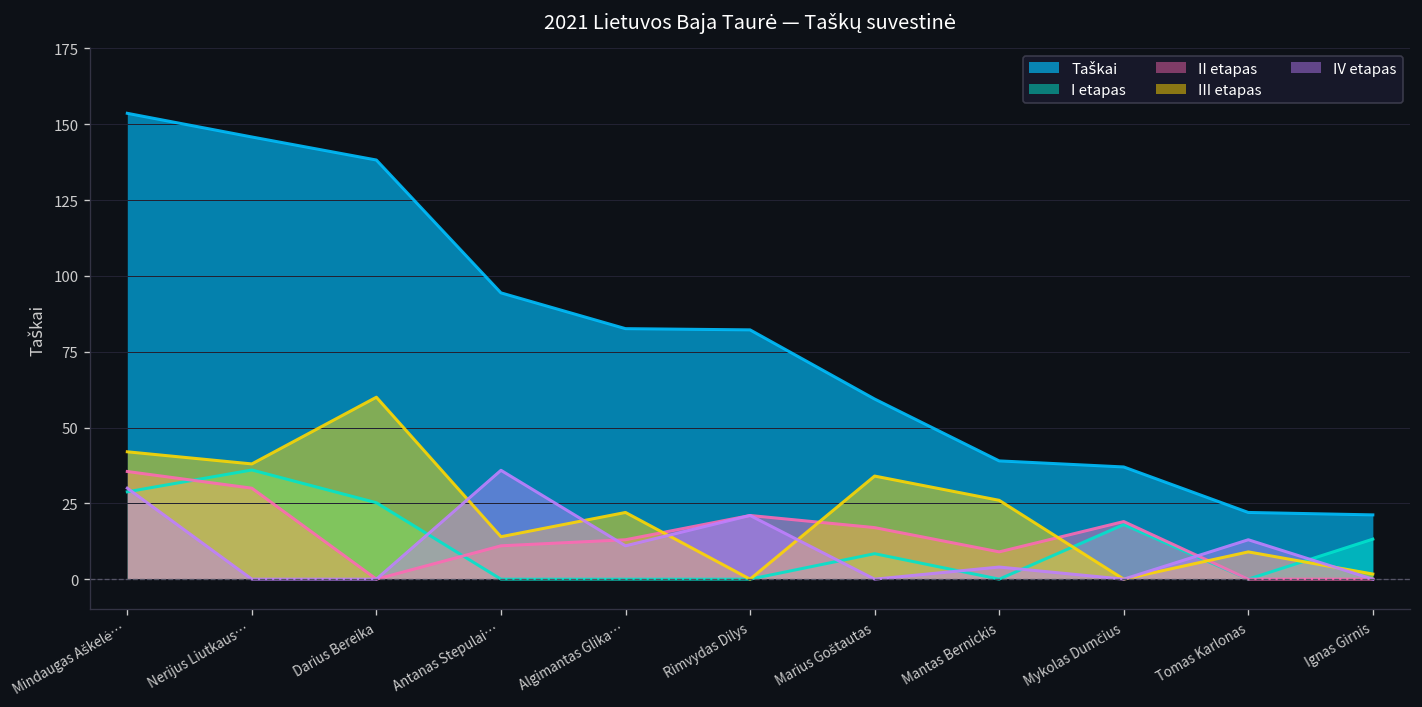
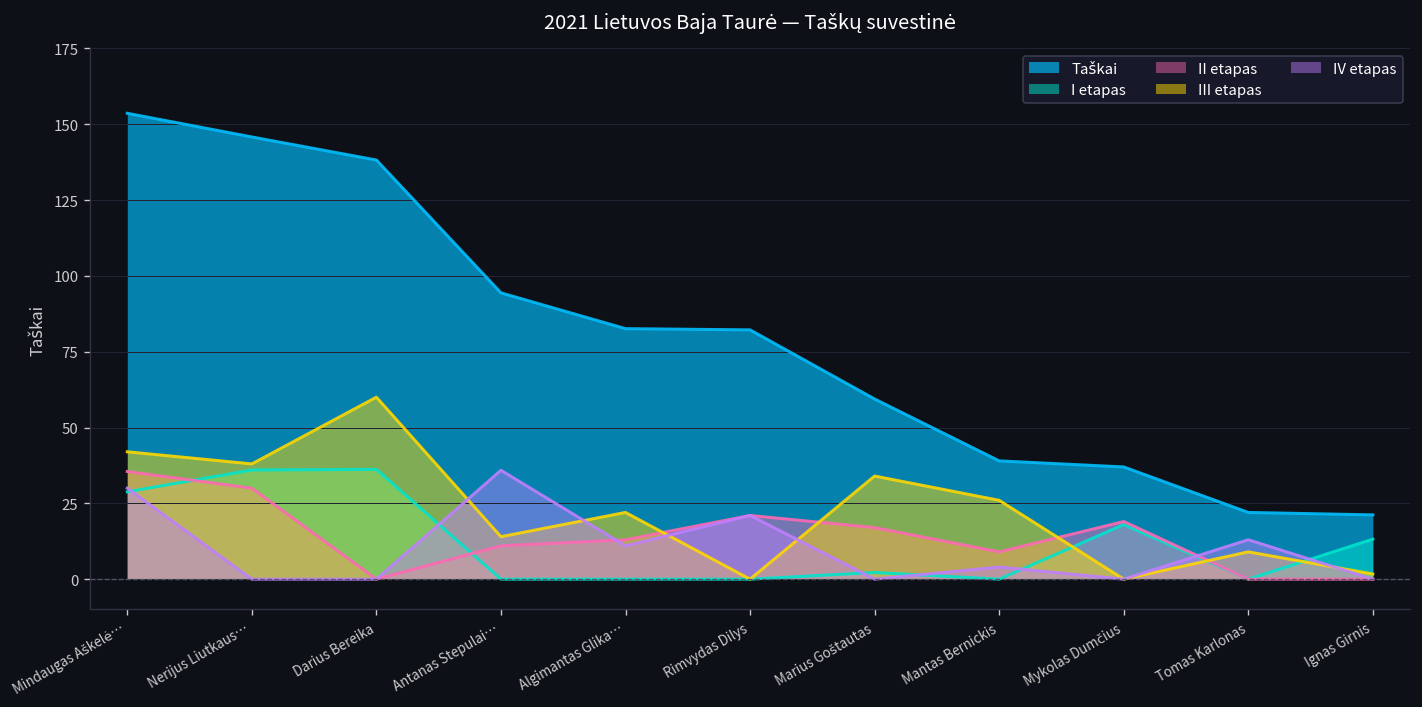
I etapas, Darius Bereika: 25 -> 36
I etapas, Marius Goštautas: 8 -> 2
